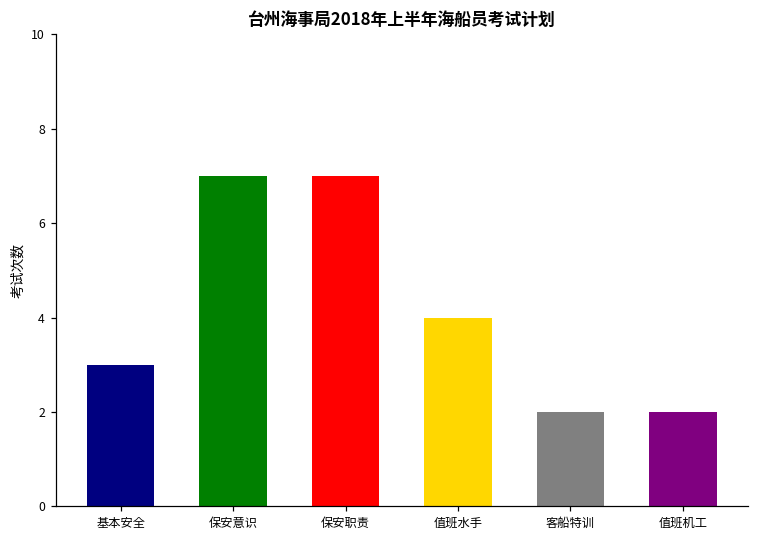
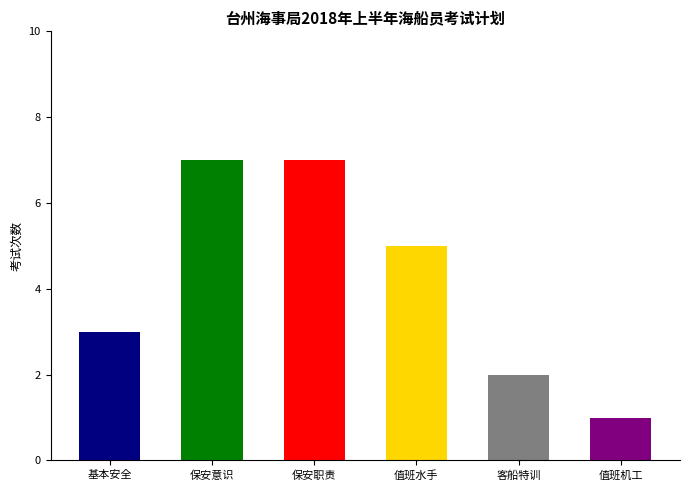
值班水手: 4 -> 5
值班机工: 2 -> 1
